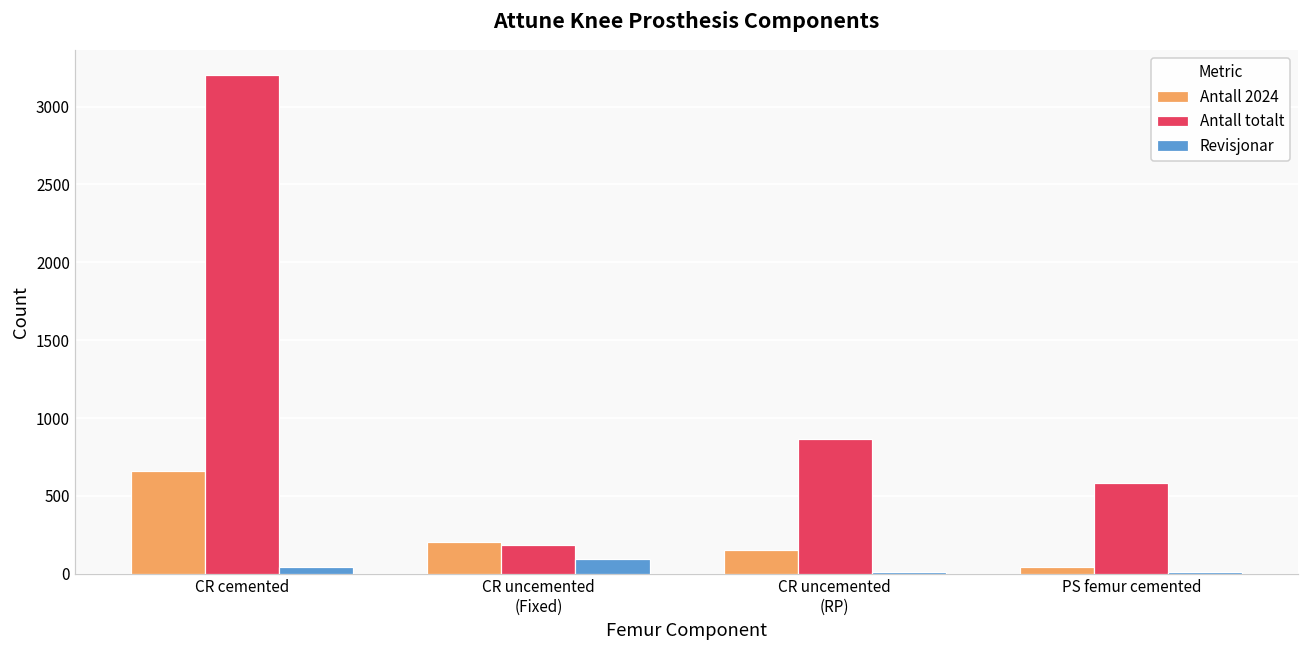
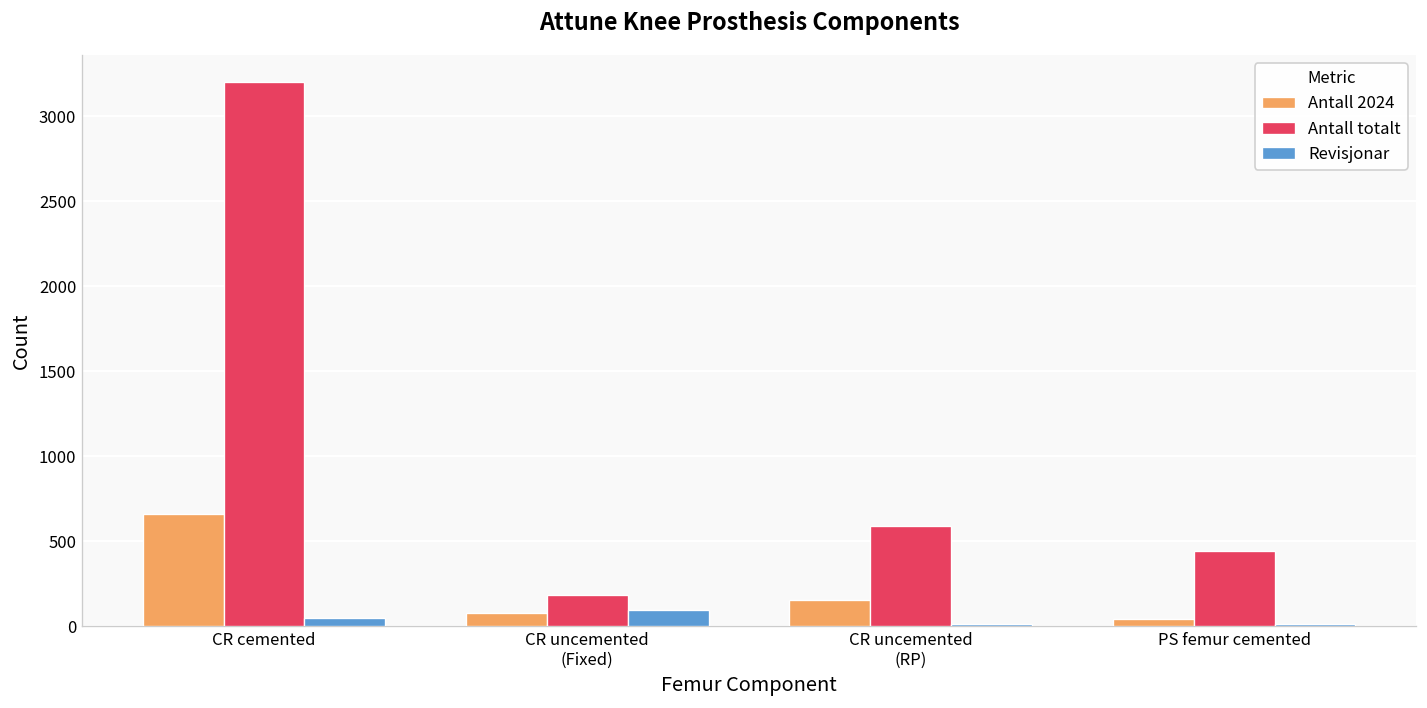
Antall 2024, CR uncemented (Fixed): 210 -> 80
Antall totalt, CR uncemented (RP): 860 -> 590
Antall totalt, PS femur cemented: 580 -> 440
